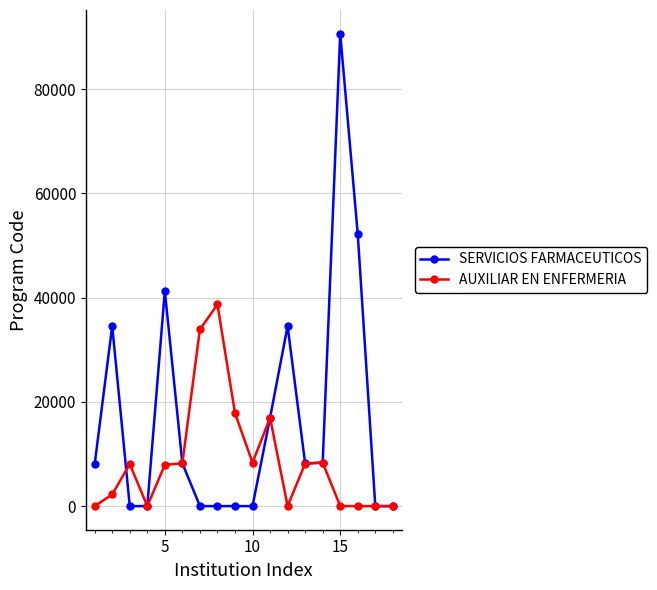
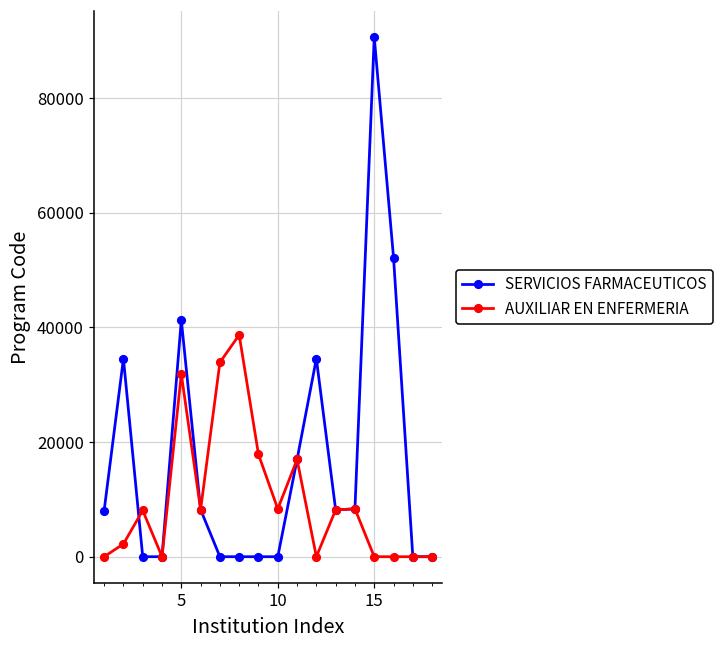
AUXILIAR EN ENFERMERIA, 5: 8000 -> 32000
